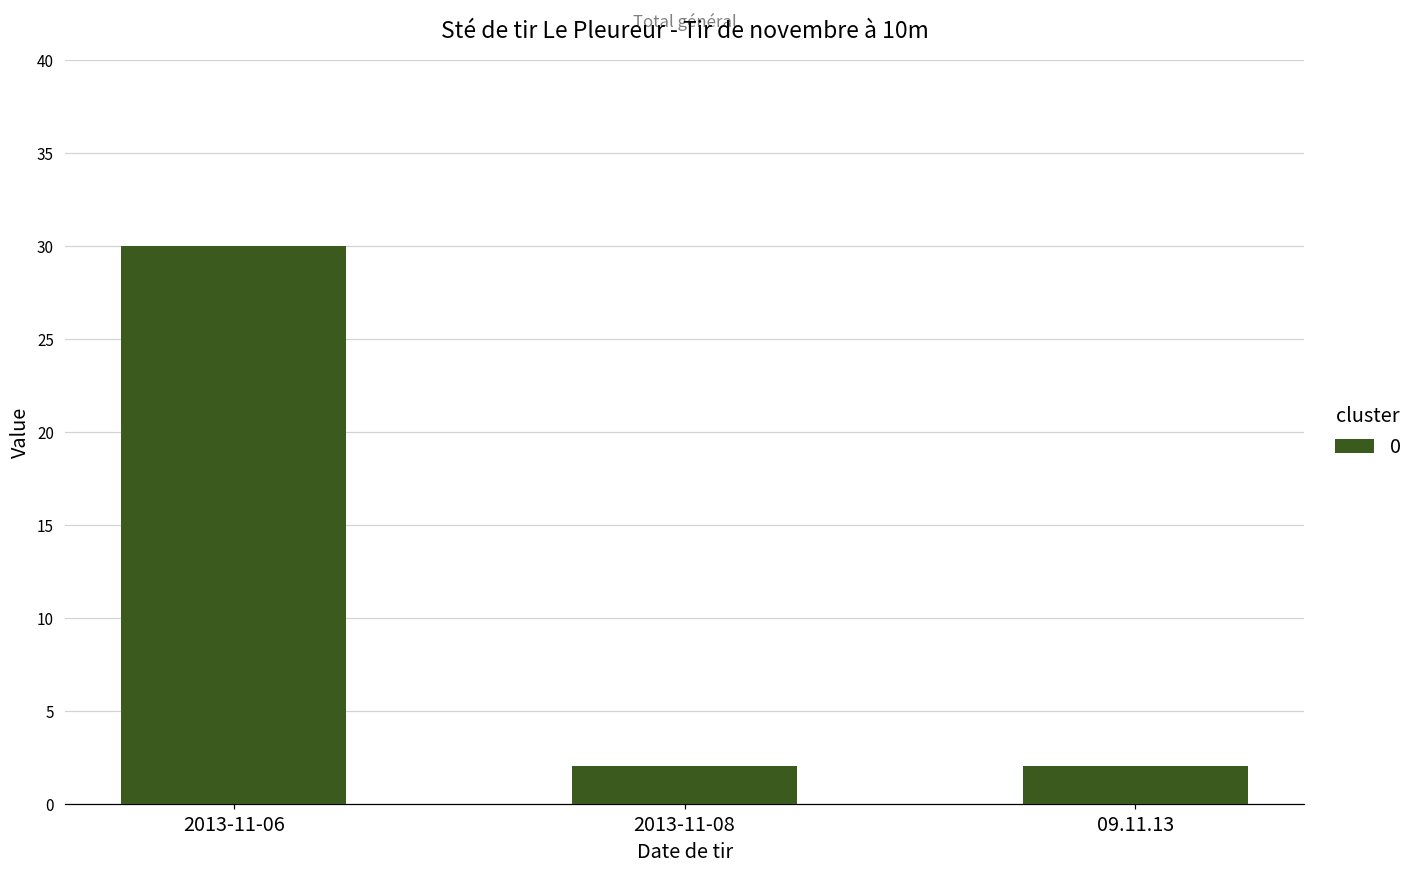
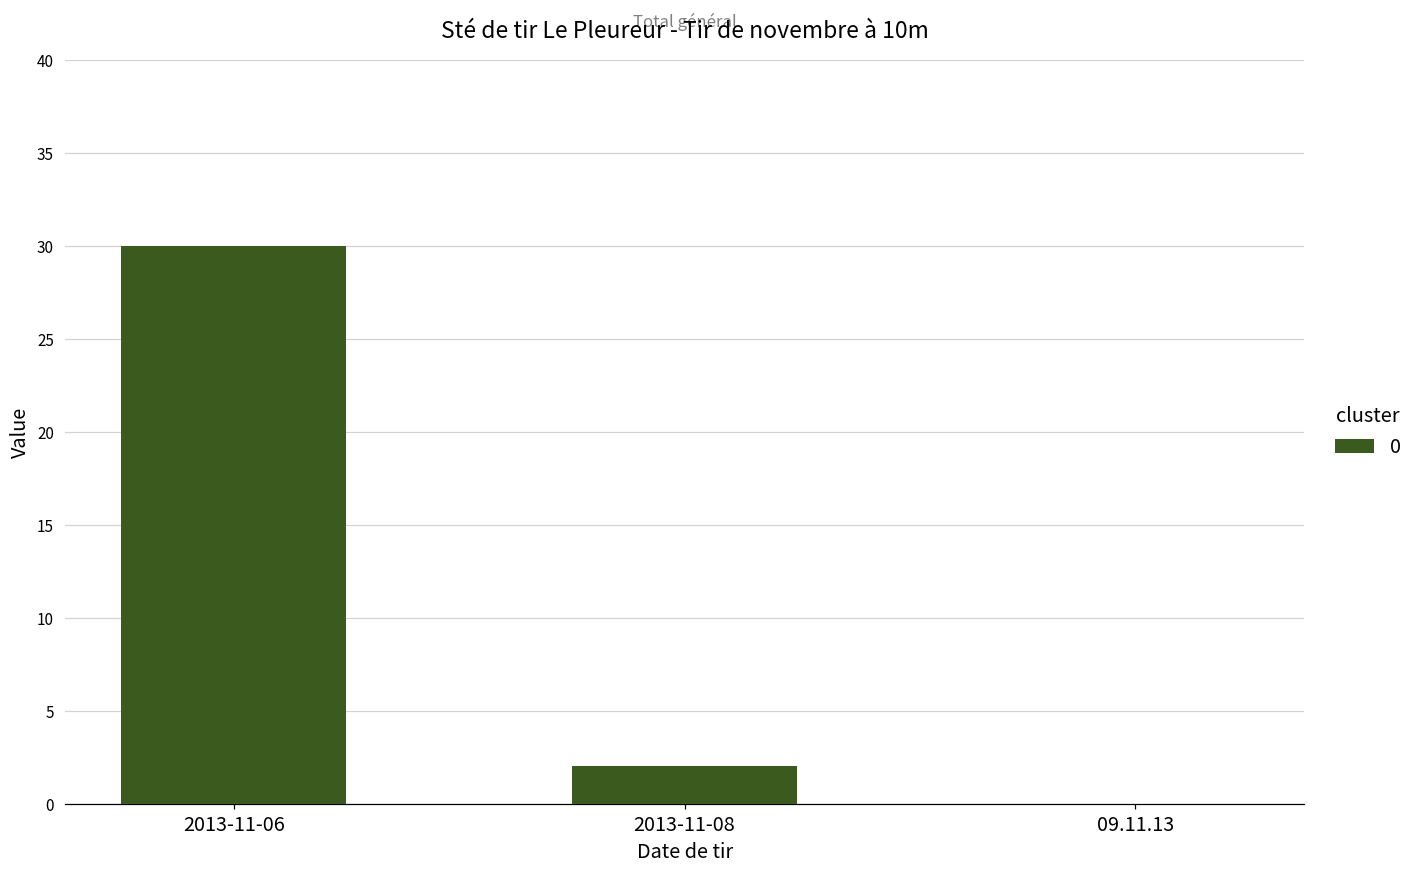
09.11.13: 2 -> 0
